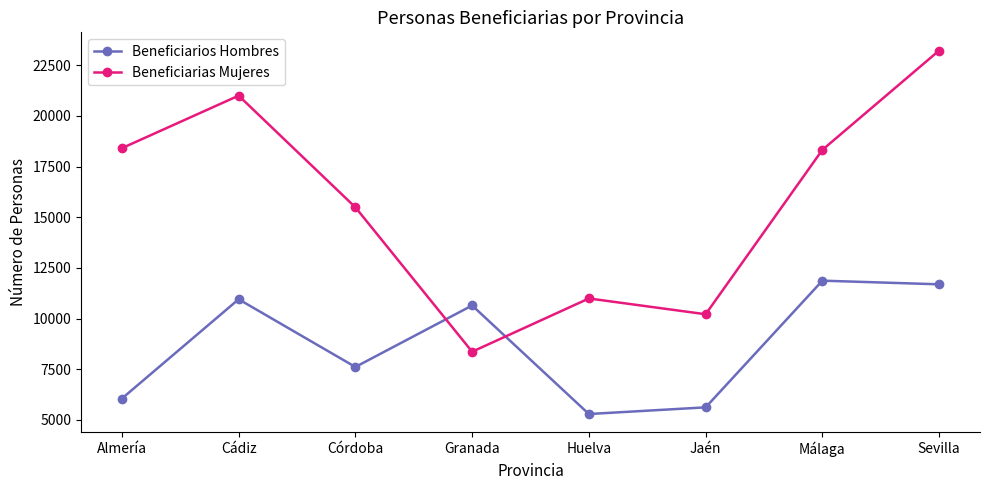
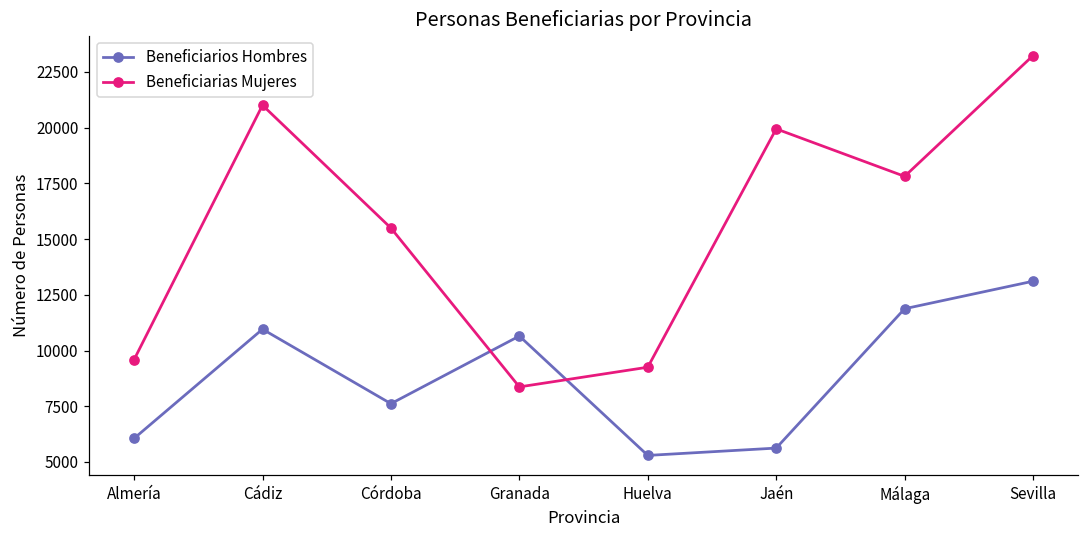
Beneficiarias Mujeres, Almería: 18400 -> 9600
Beneficiarias Mujeres, Huelva: 11000 -> 9300
Beneficiarias Mujeres, Jaén: 10200 -> 19900
Beneficiarias Mujeres, Málaga: 18300 -> 17800
Beneficiarios Hombres, Sevilla: 11700 -> 13100
